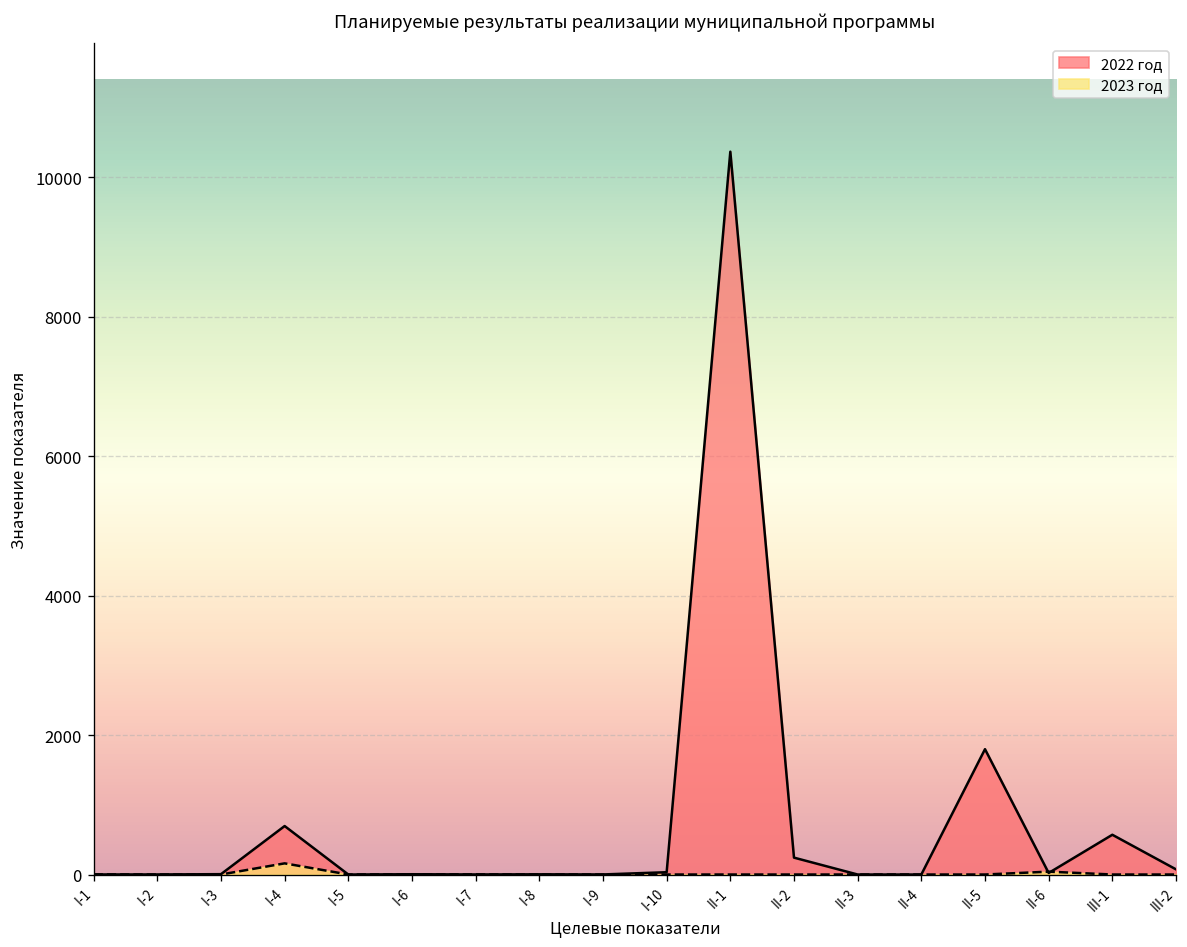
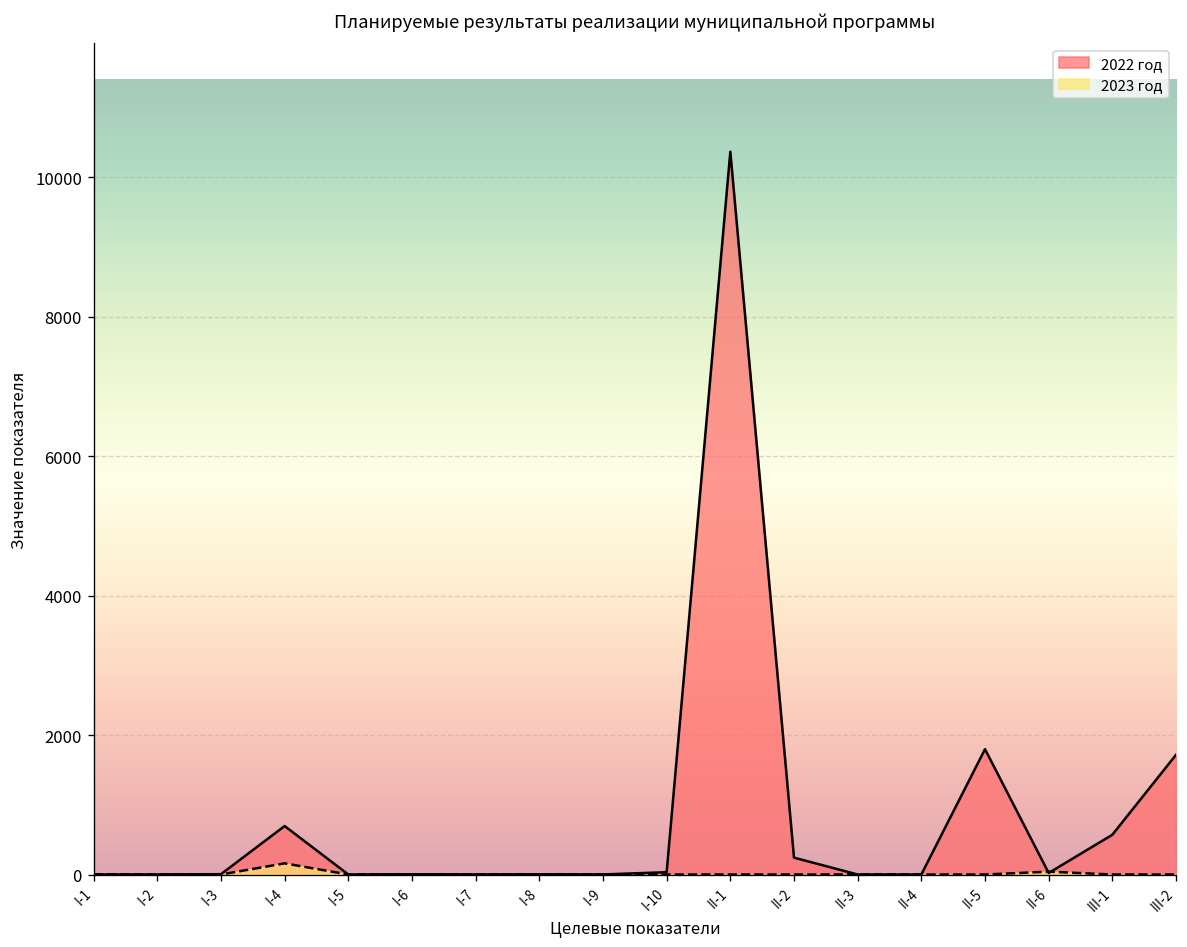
2022 год, III-2: 100 -> 1700
